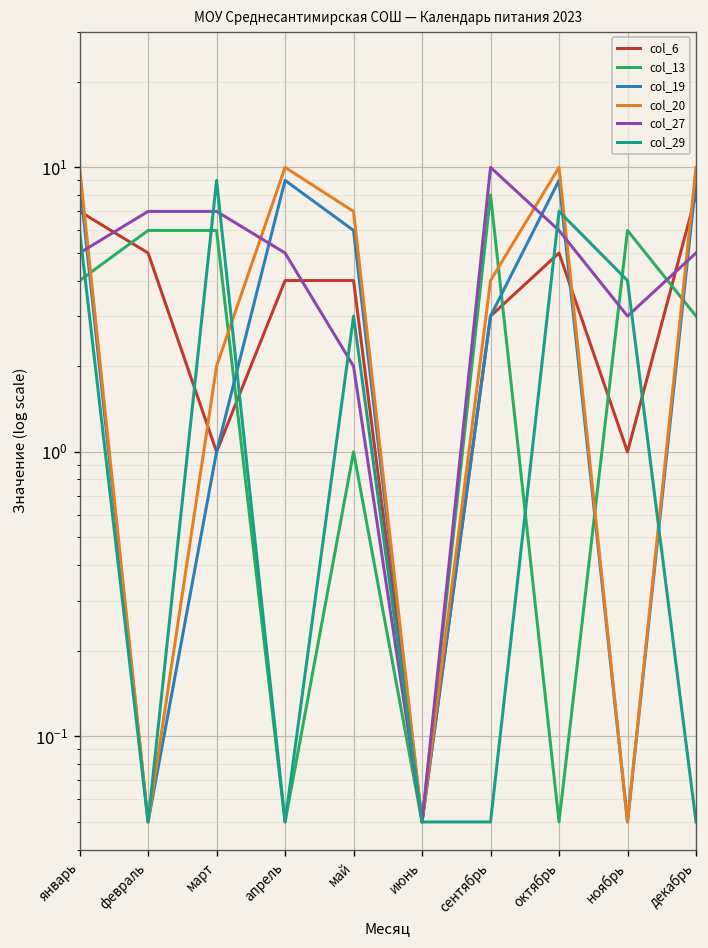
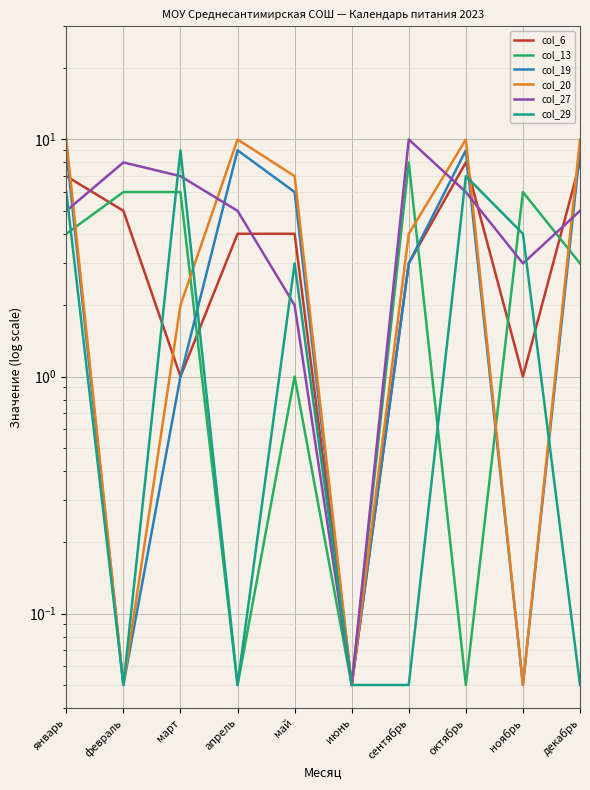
col_27, февраль: 7 -> 8
col_6, октябрь: 5 -> 8
